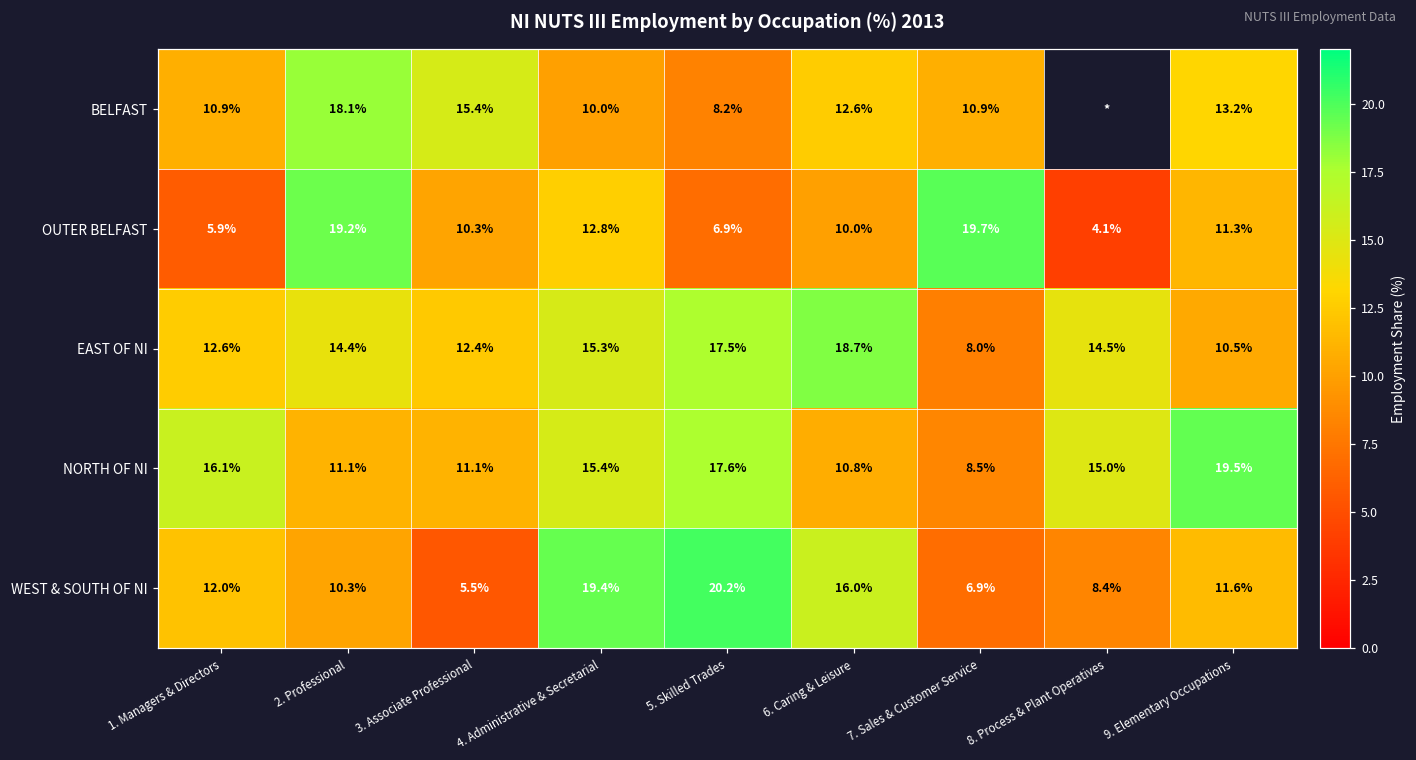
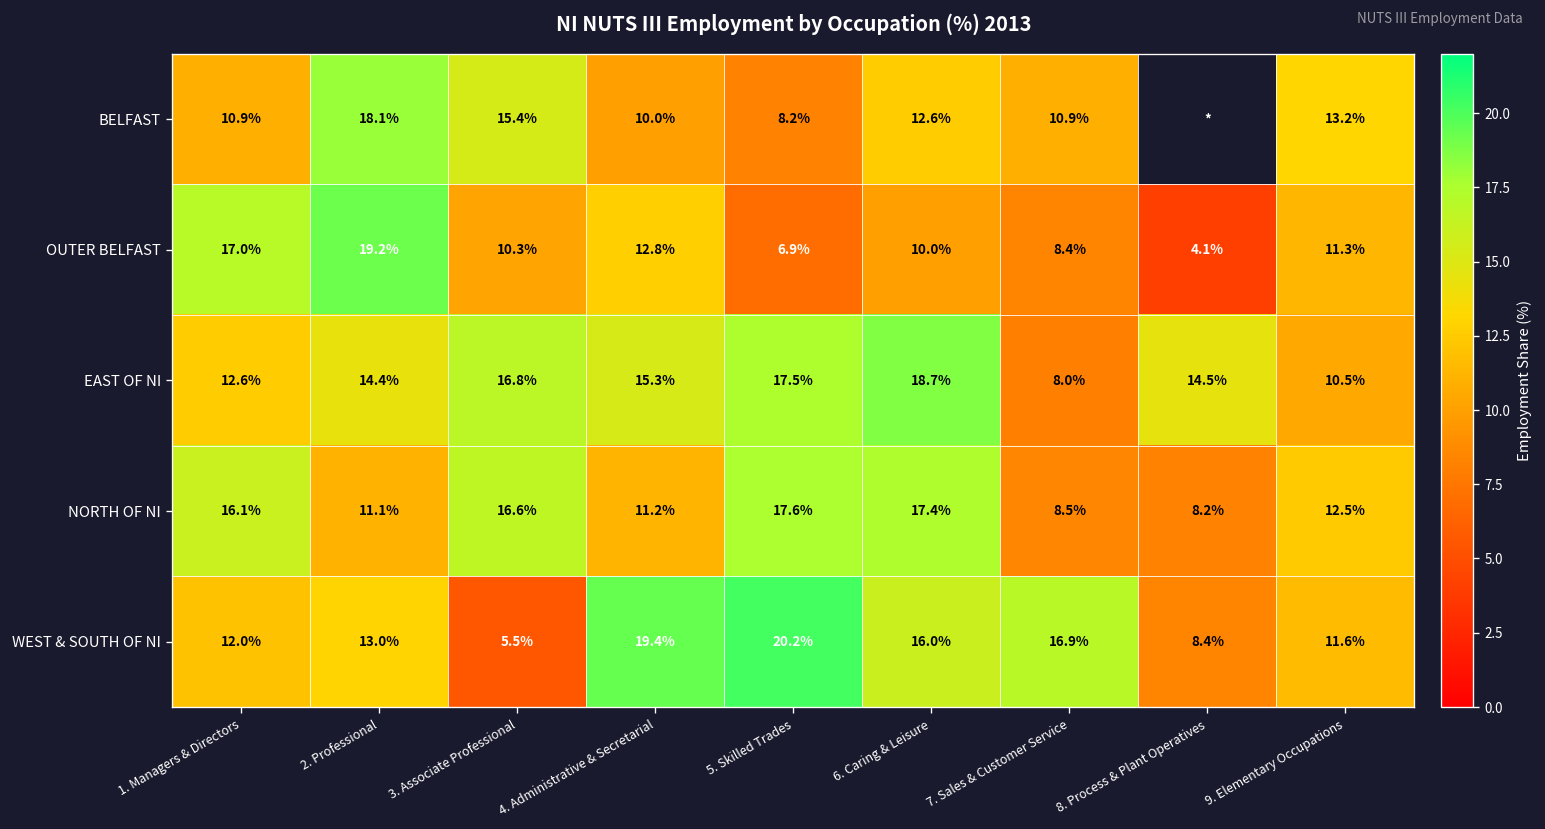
OUTER BELFAST, 1. Managers & Directors: 5.9% -> 17.0%
OUTER BELFAST, 7. Sales & Customer Service: 19.7% -> 8.4%
EAST OF NI, 3. Associate Professional: 12.4% -> 16.8%
NORTH OF NI, 3. Associate Professional: 11.1% -> 16.6%
NORTH OF NI, 4. Administrative & Secretarial: 15.4% -> 11.2%
NORTH OF NI, 6. Caring & Leisure: 10.8% -> 17.4%
NORTH OF NI, 8. Process & Plant Operatives: 15.0% -> 8.2%
NORTH OF NI, 9. Elementary Occupations: 19.5% -> 12.5%
WEST & SOUTH OF NI, 2. Professional: 10.3% -> 13.0%
WEST & SOUTH OF NI, 7. Sales & Customer Service: 6.9% -> 16.9%
